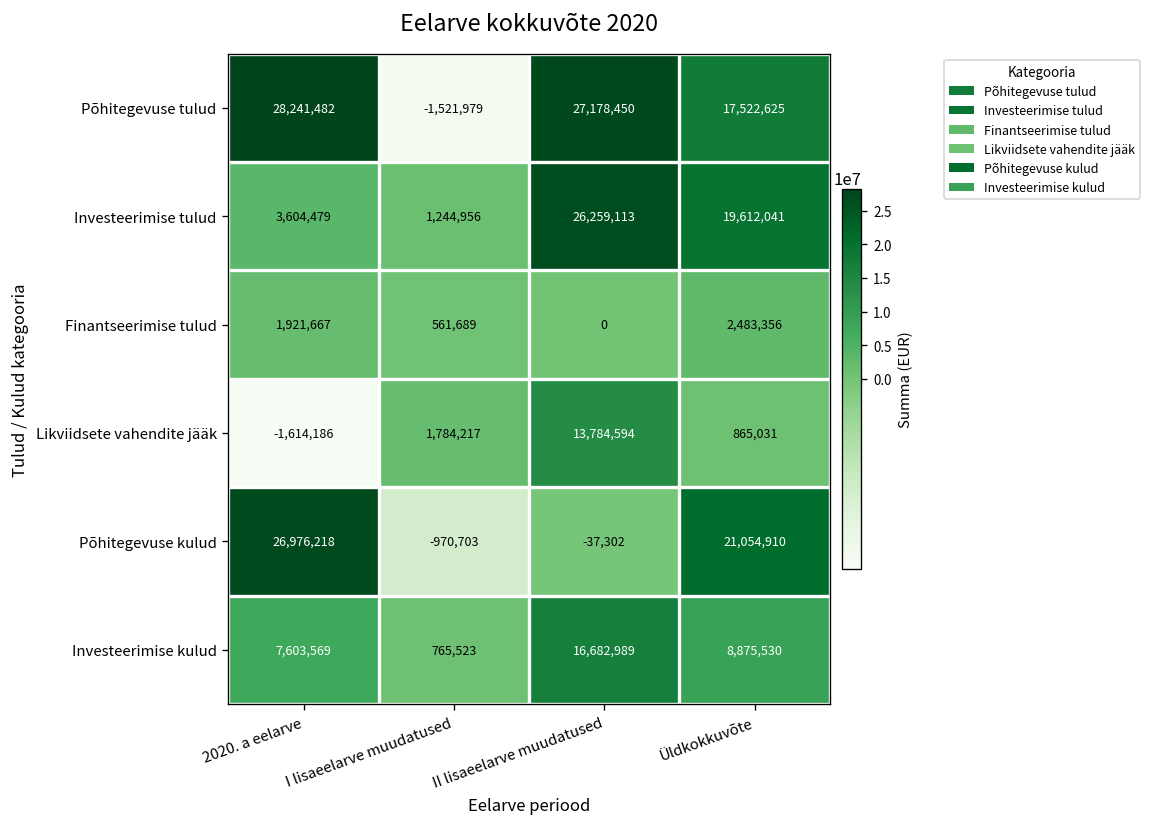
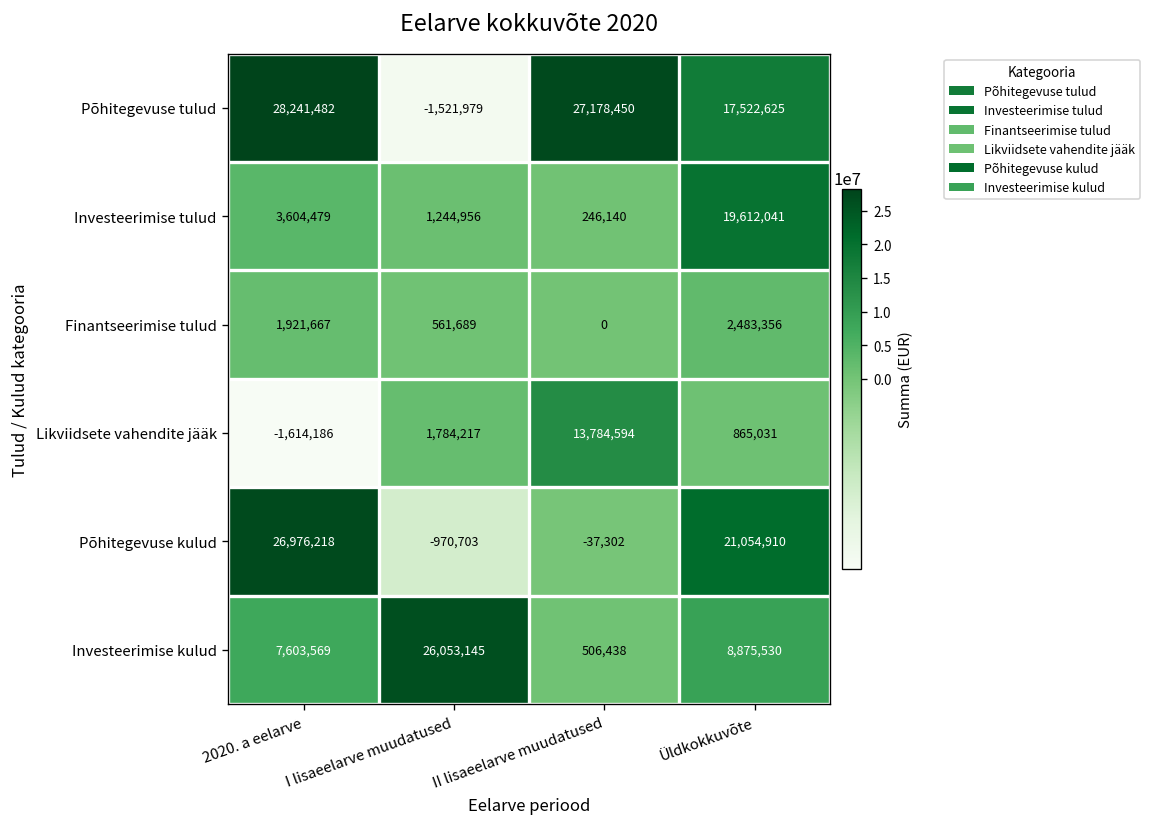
Investeerimise tulud, II lisaeelarve muudatused: 26,259,113 -> 246,140
Investeerimise kulud, I lisaeelarve muudatused: 765,523 -> 26,053,145
Investeerimise kulud, II lisaeelarve muudatused: 16,682,989 -> 506,438
